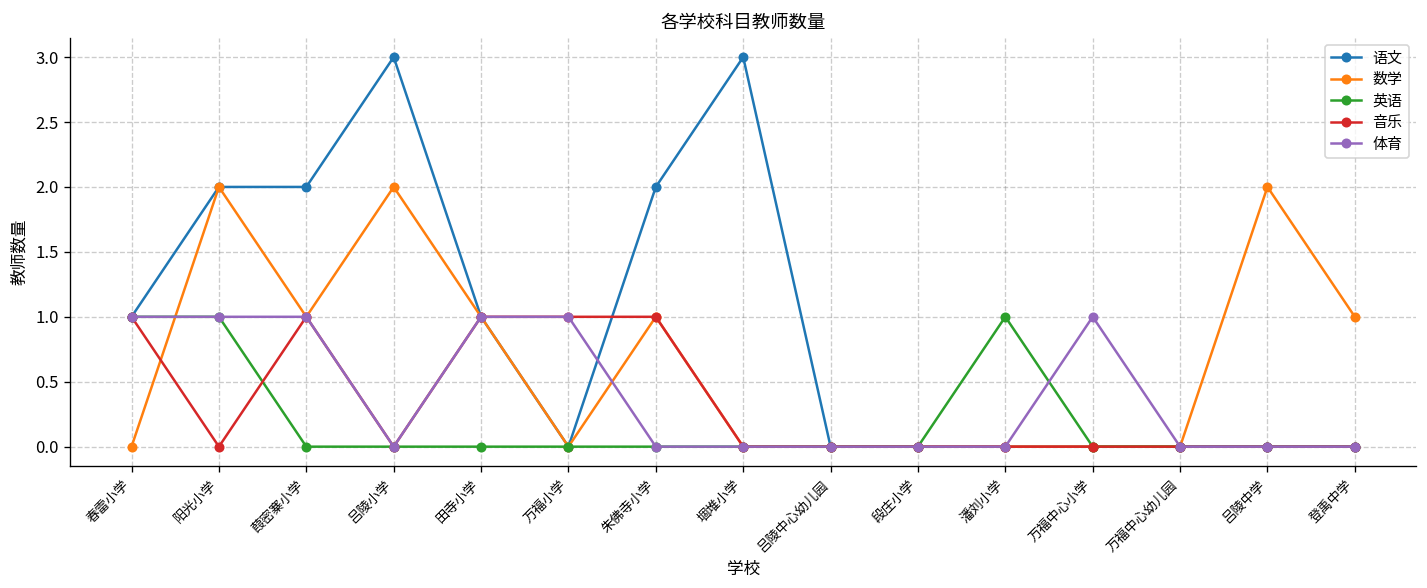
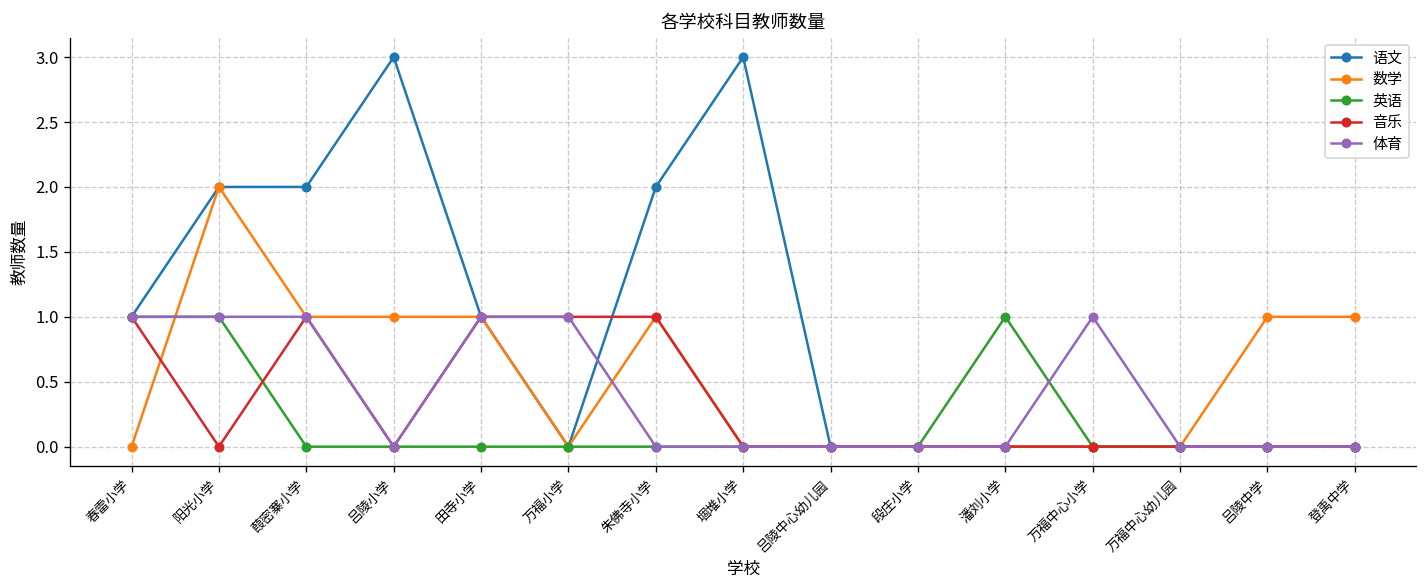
数学, 吕陵小学: 2 -> 1
数学, 吕陵中学: 2 -> 1
